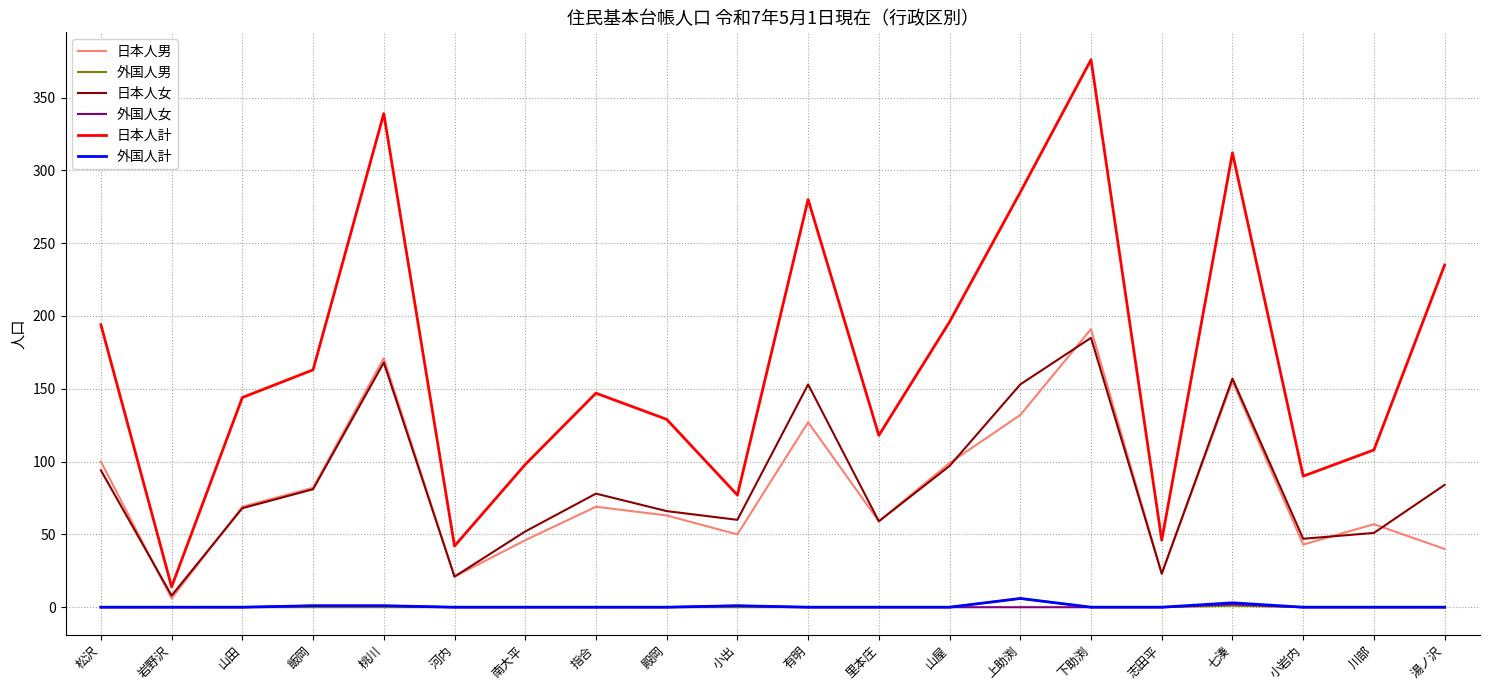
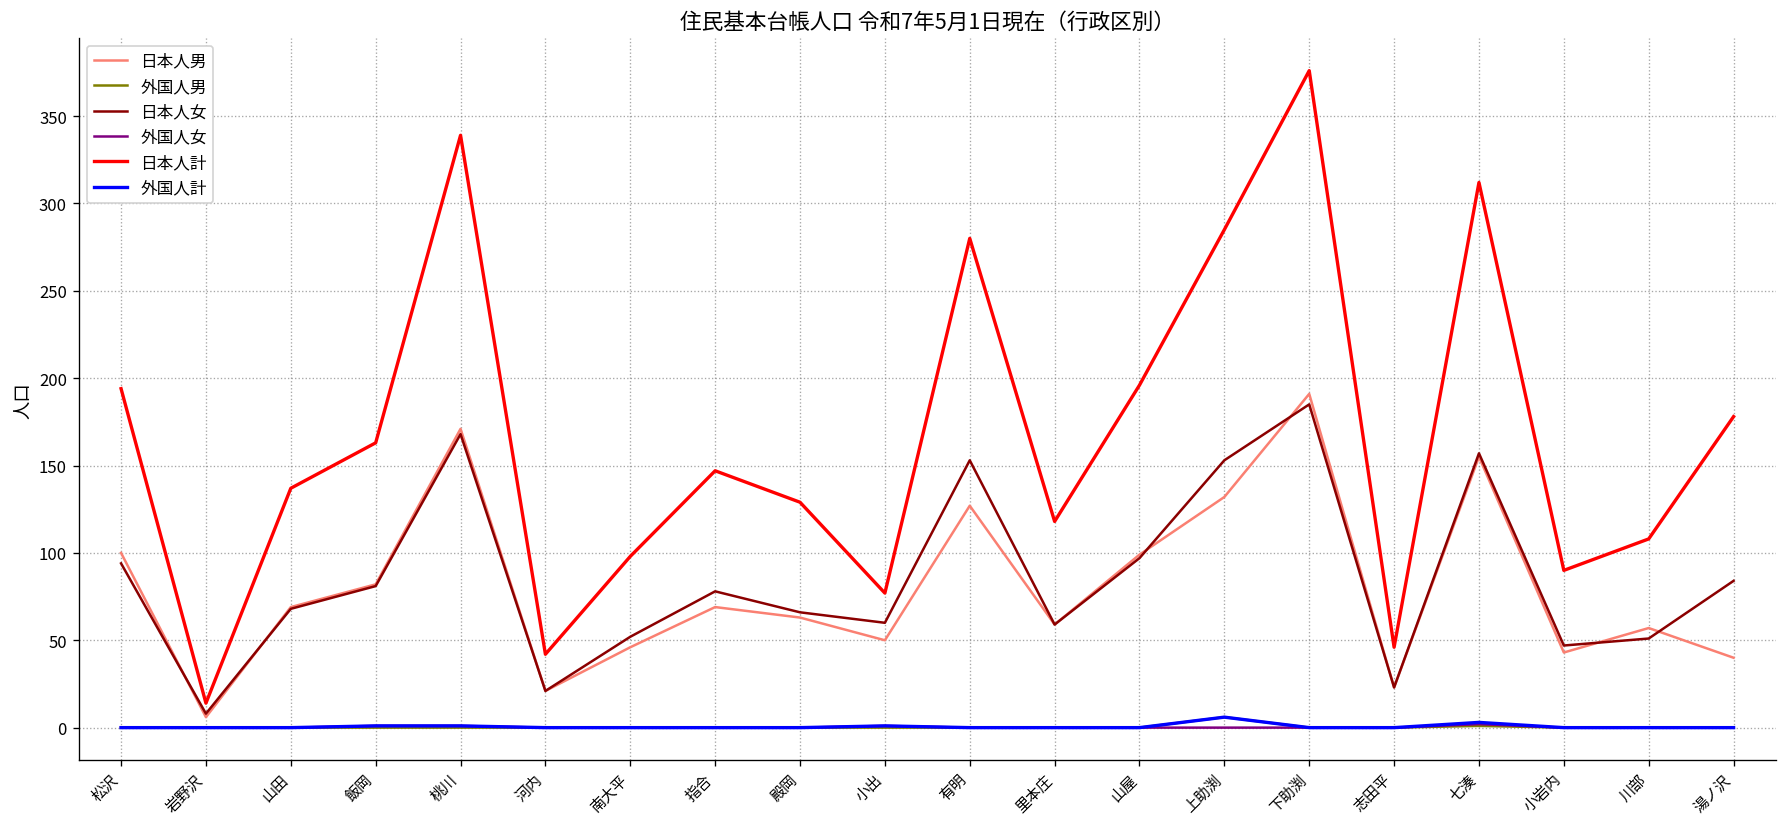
日本人計, 山田: 144 -> 137
日本人計, 湯ノ沢: 235 -> 178
